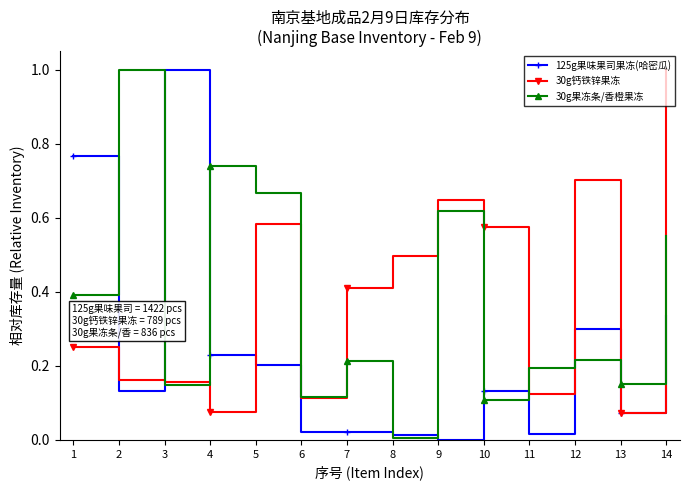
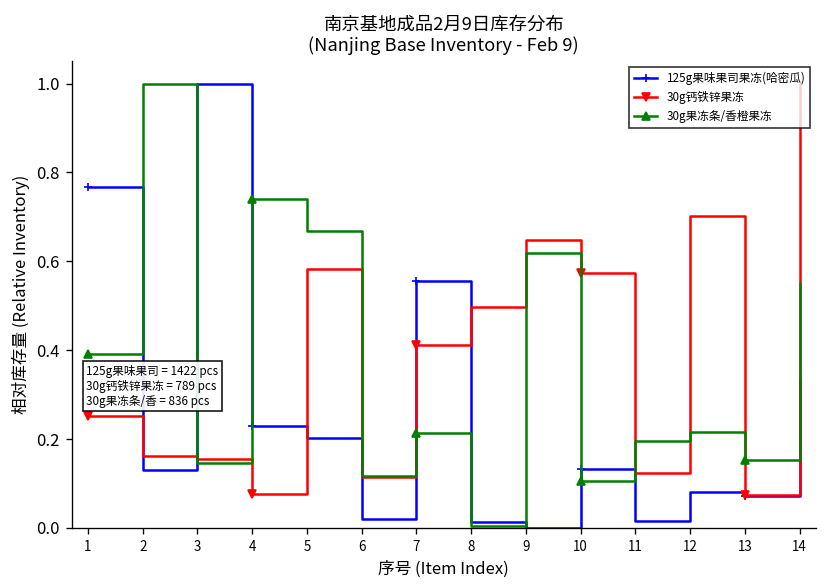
125g果味果司果冻(哈密瓜), 7: 0.02 -> 0.55
125g果味果司果冻(哈密瓜), 12: 0.30 -> 0.08
